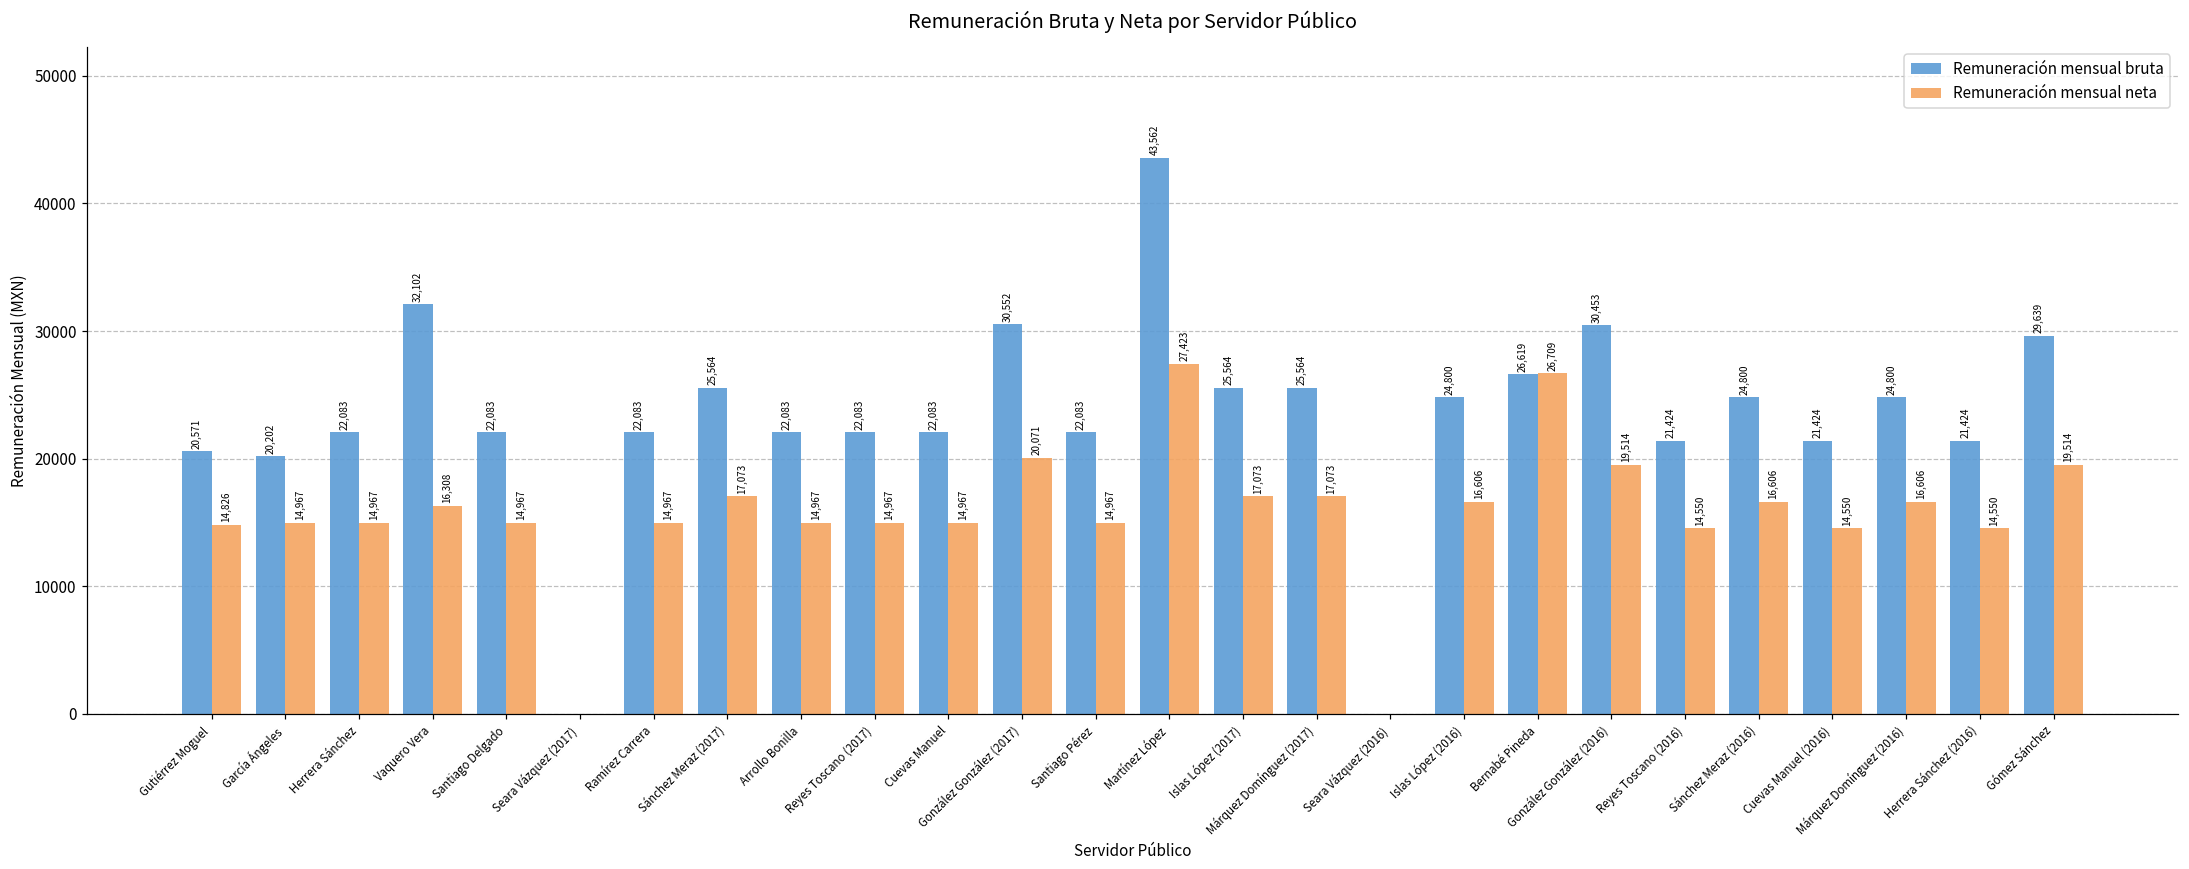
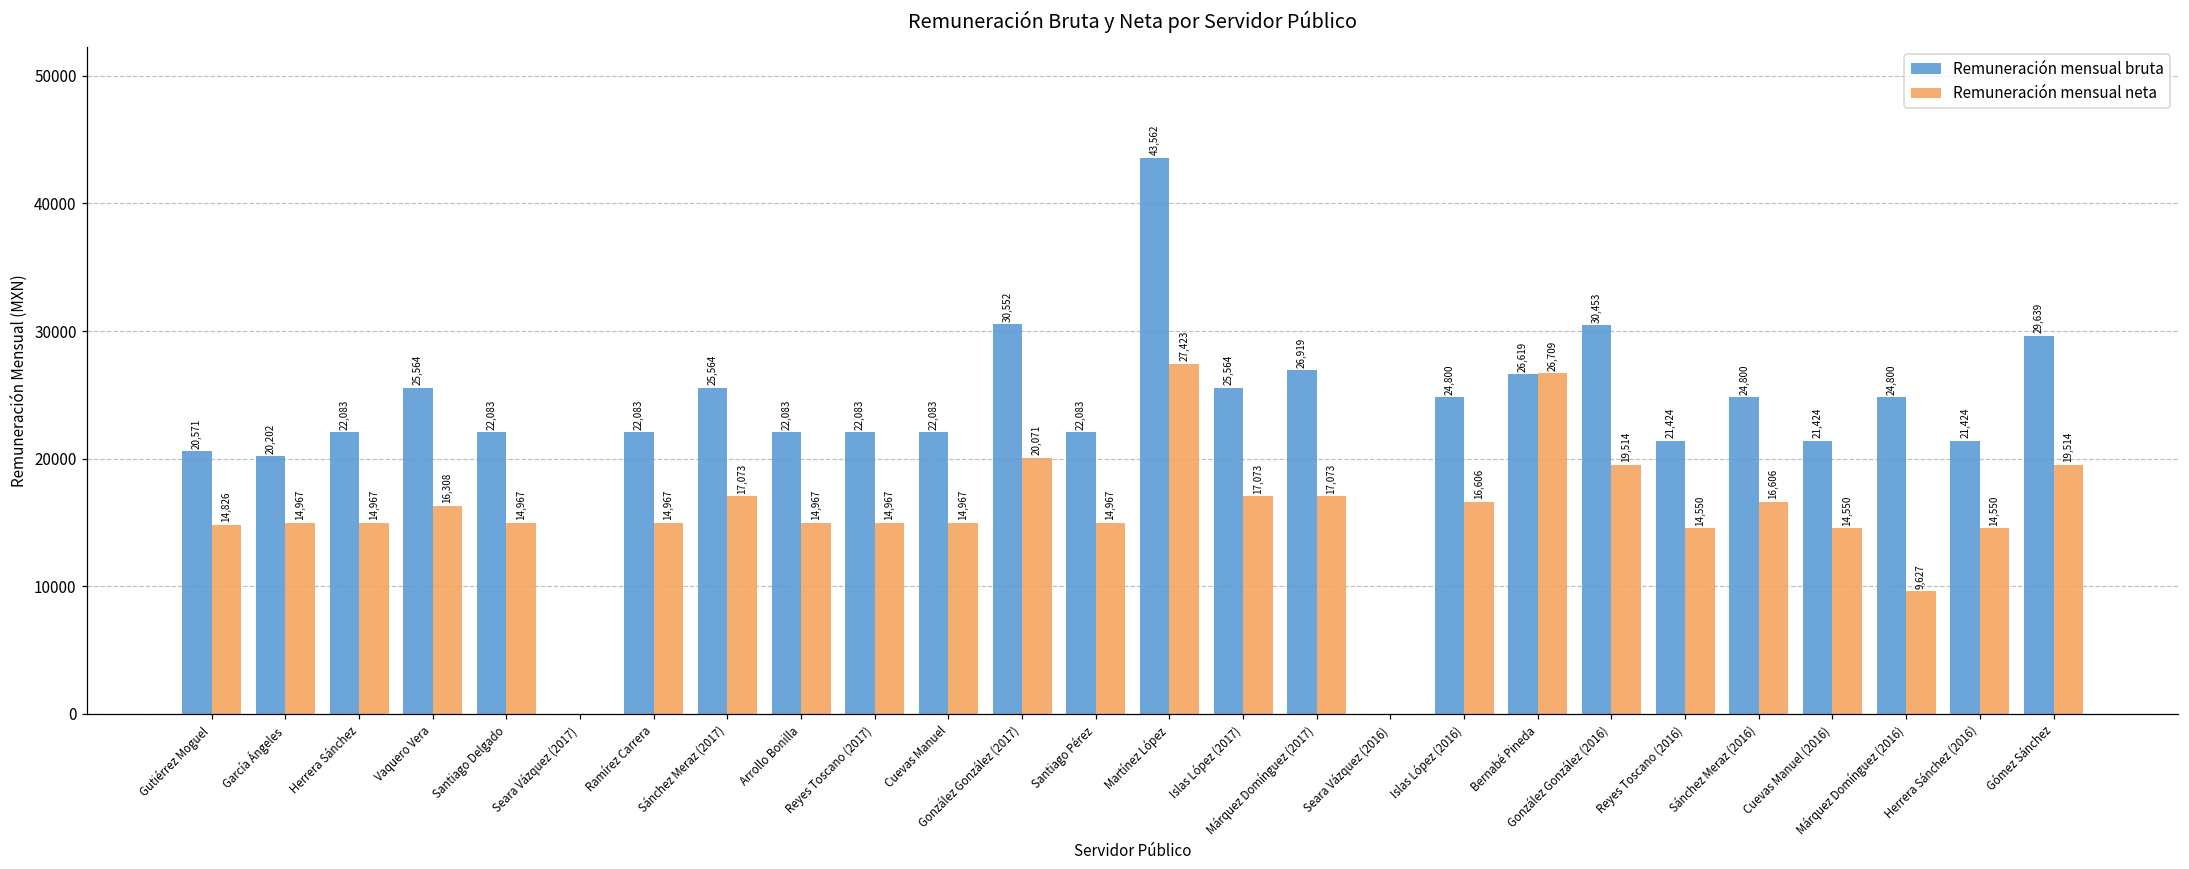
Remuneración mensual bruta, Vaquero Vera: 32,102 -> 25,564
Remuneración mensual bruta, Márquez Domínguez (2017): 25,564 -> 26,919
Remuneración mensual neta, Márquez Domínguez (2016): 16,606 -> 9,627
